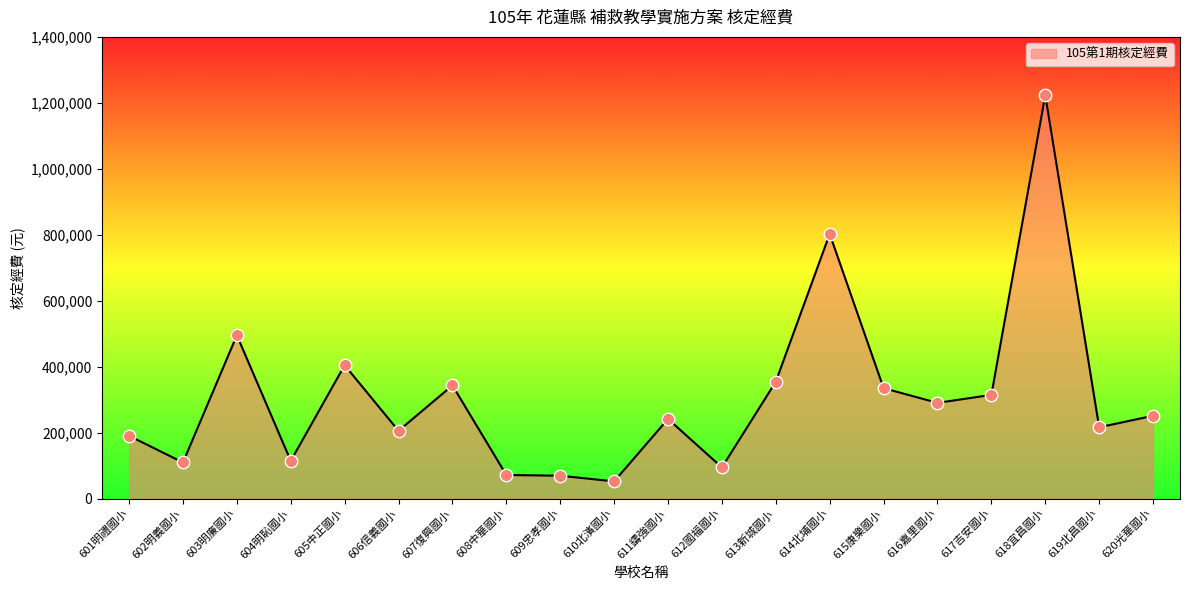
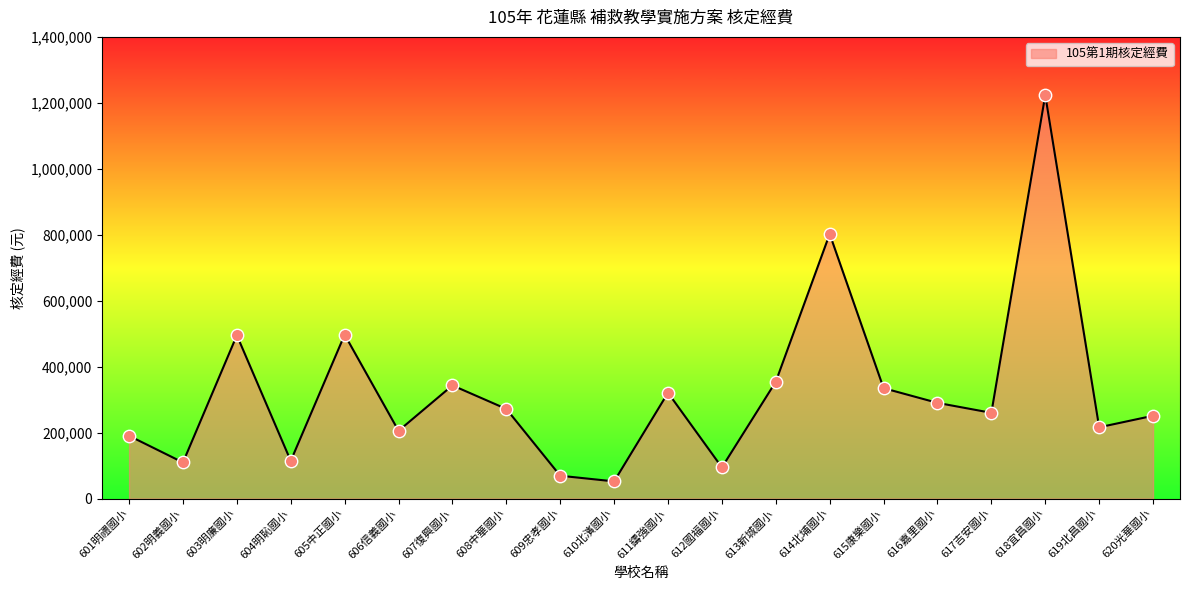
605中正國小: 400,000 -> 500,000
608中華國小: 70,000 -> 270,000
611鑄強國小: 240,000 -> 320,000
617吉安國小: 310,000 -> 260,000
